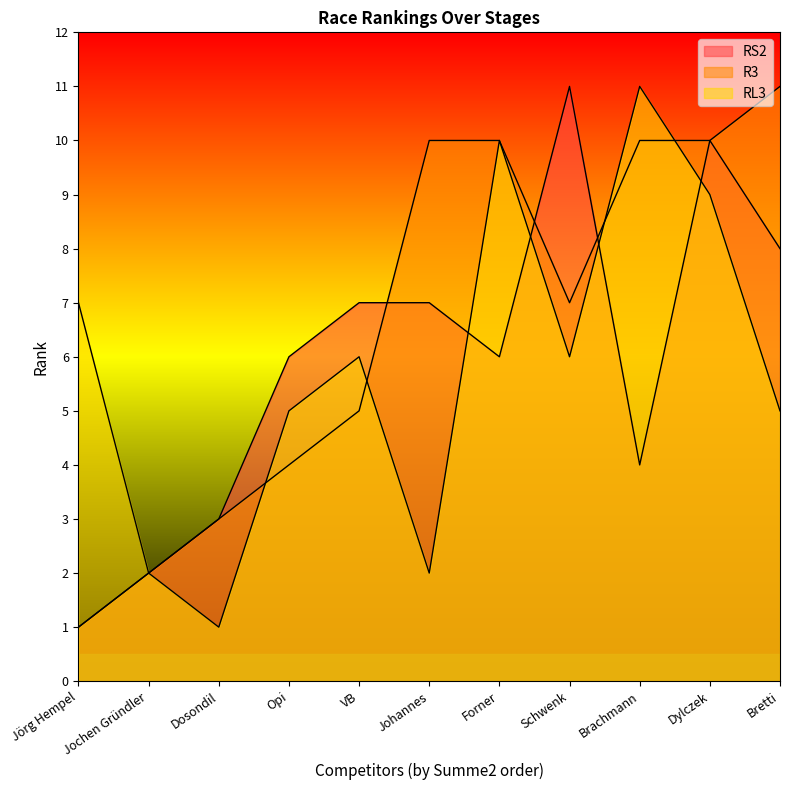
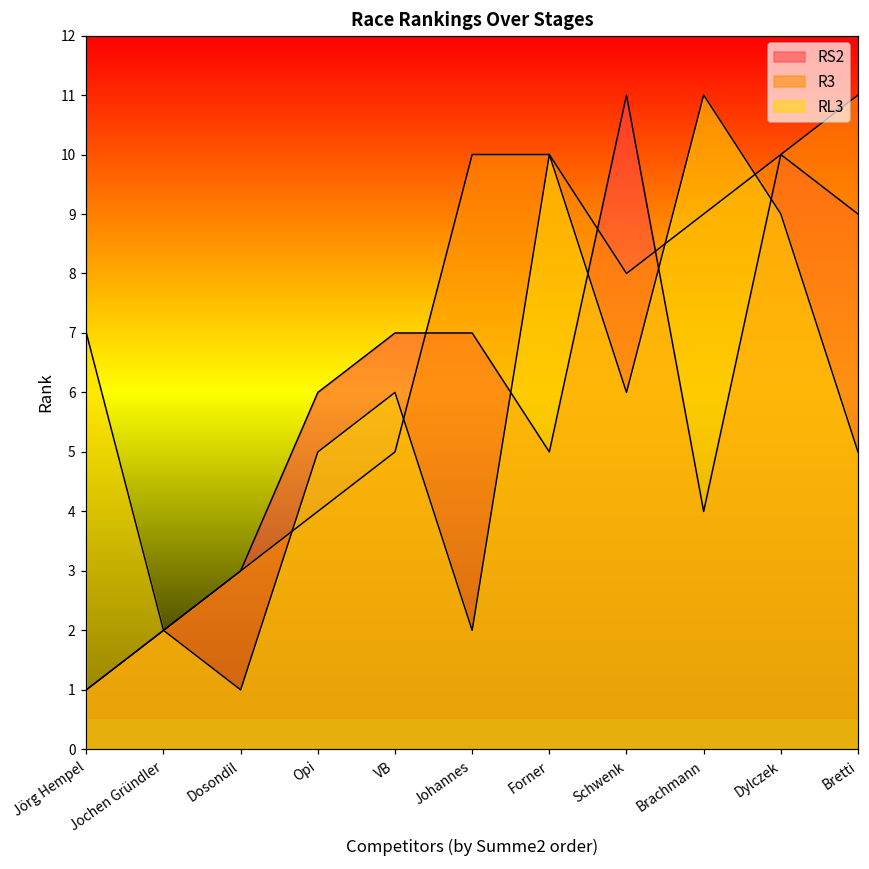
RS2, Forner: 6 -> 5
R3, Schwenk: 7 -> 8
R3, Brachmann: 10 -> 9
RS2, Bretti: 8 -> 9
